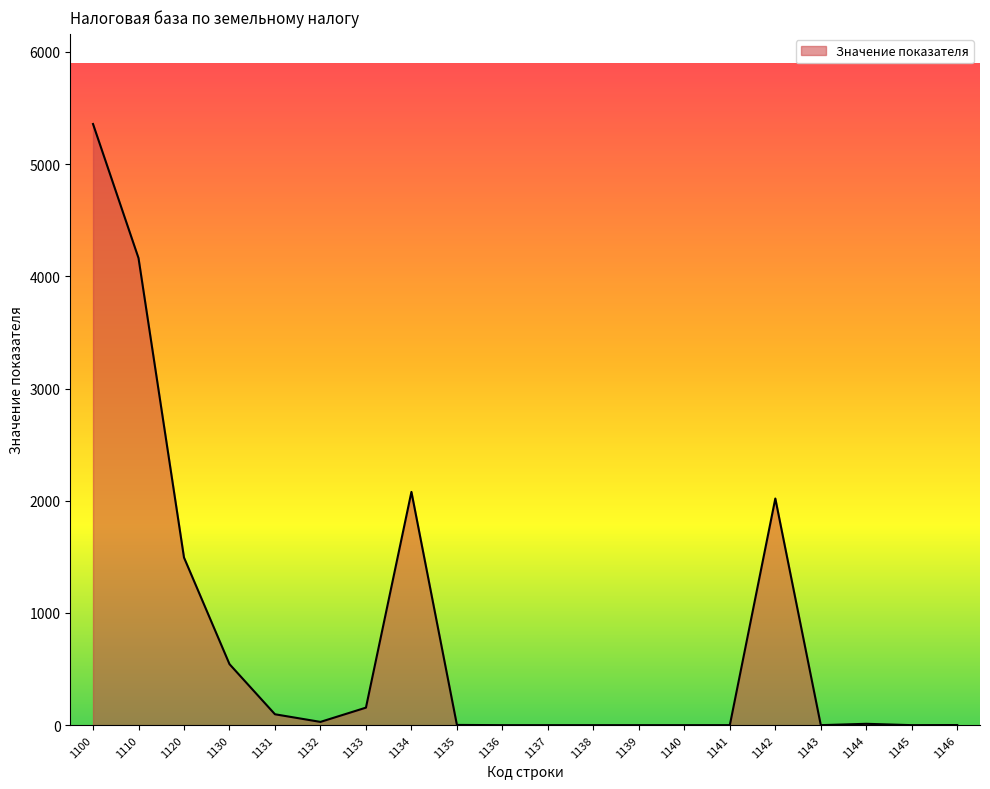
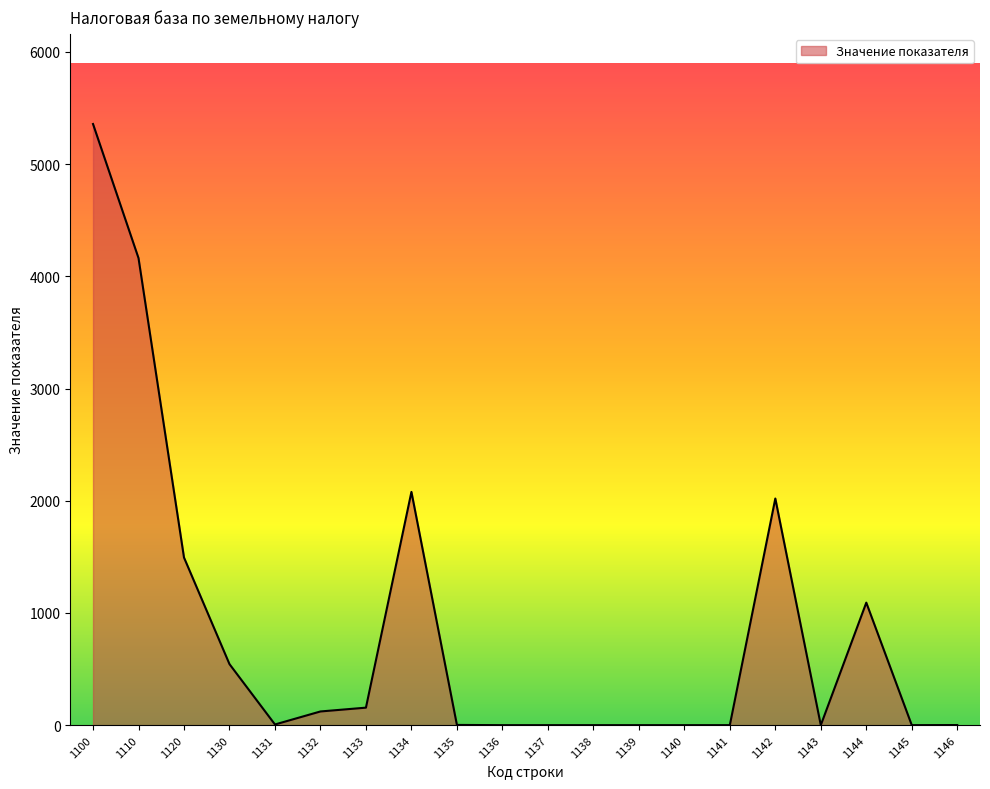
1131: 100 -> 10
1132: 30 -> 120
1144: 10 -> 1090
